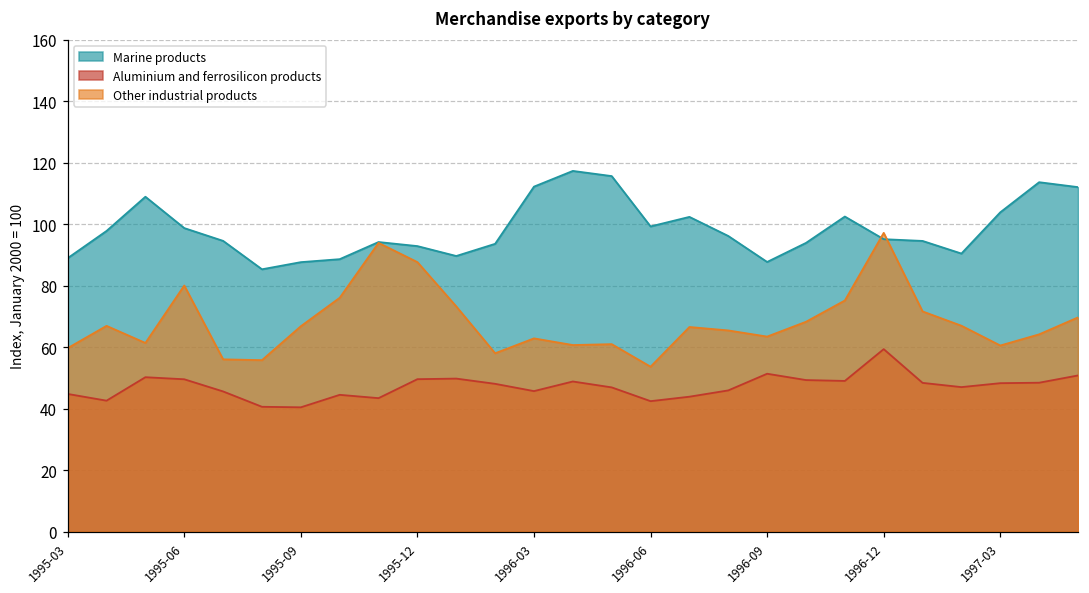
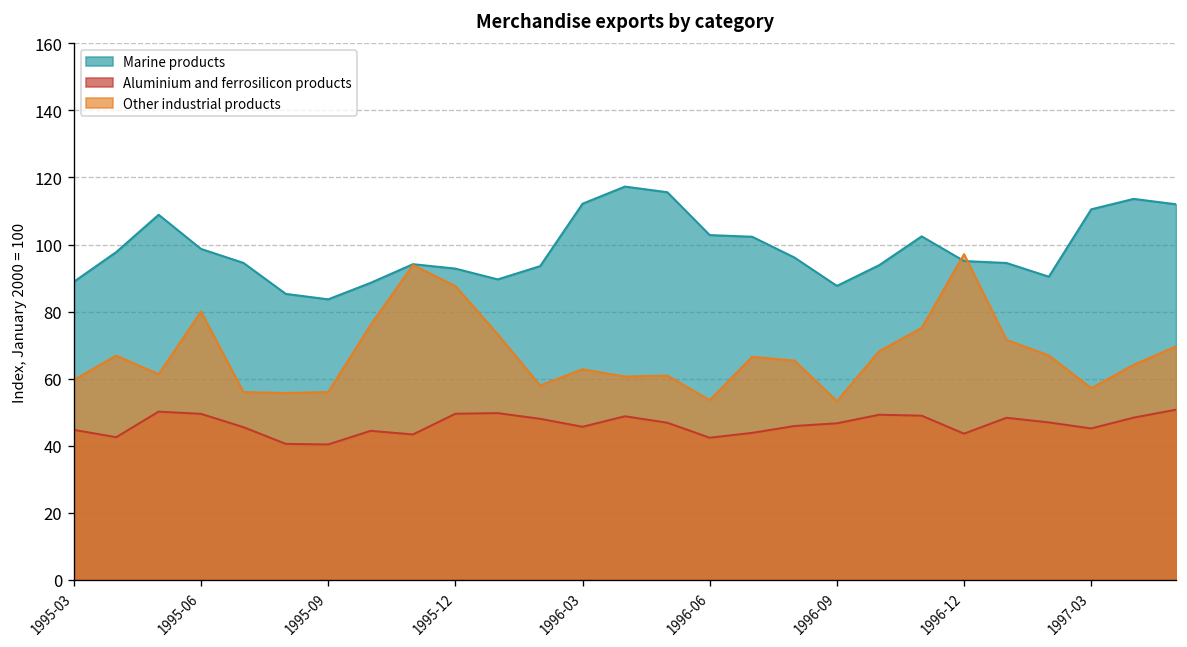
Marine products, 1995-09: 88 -> 84
Other industrial products, 1995-09: 67 -> 56
Marine products, 1996-06: 99 -> 103
Aluminium and ferrosilicon products, 1996-09: 51 -> 47
Other industrial products, 1996-09: 63 -> 53
Aluminium and ferrosilicon products, 1996-12: 59 -> 44
Marine products, 1997-03: 104 -> 111
Aluminium and ferrosilicon products, 1997-03: 48 -> 45
Other industrial products, 1997-03: 61 -> 57
